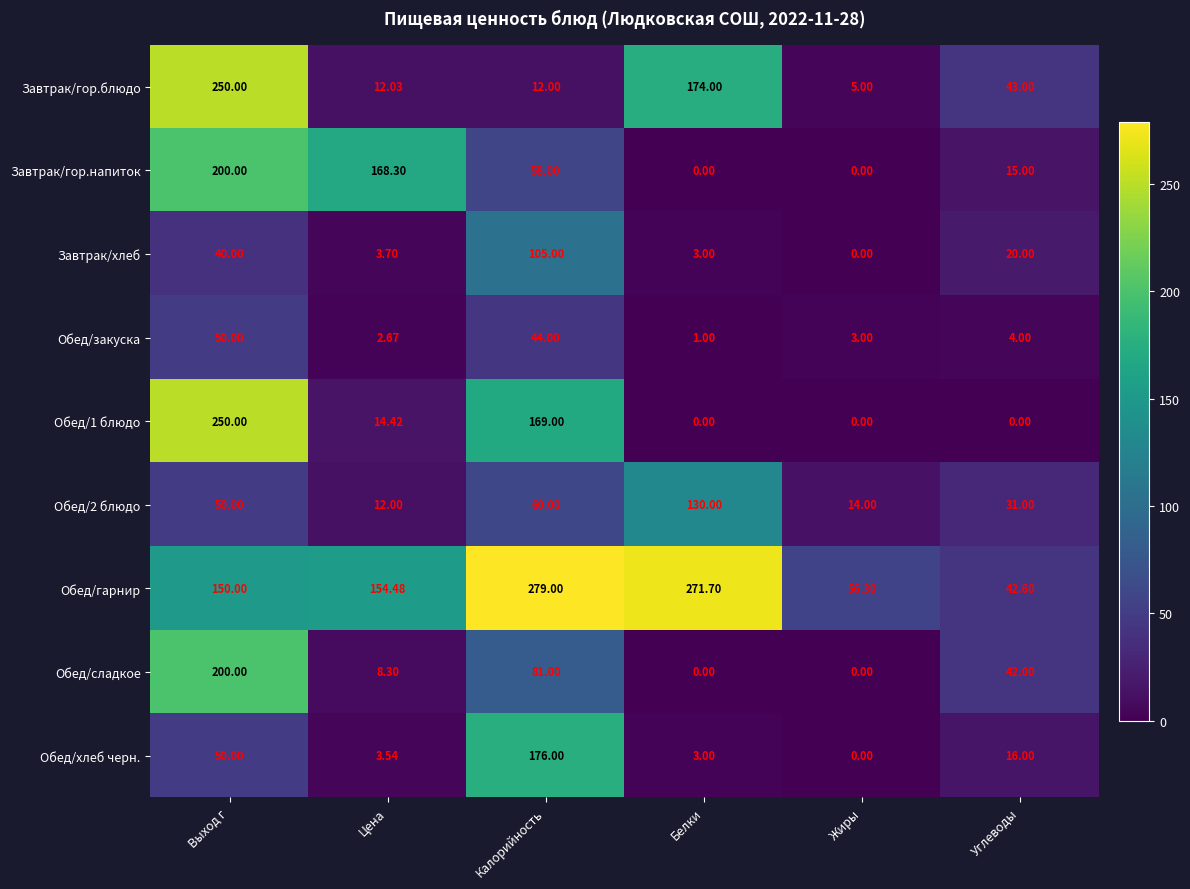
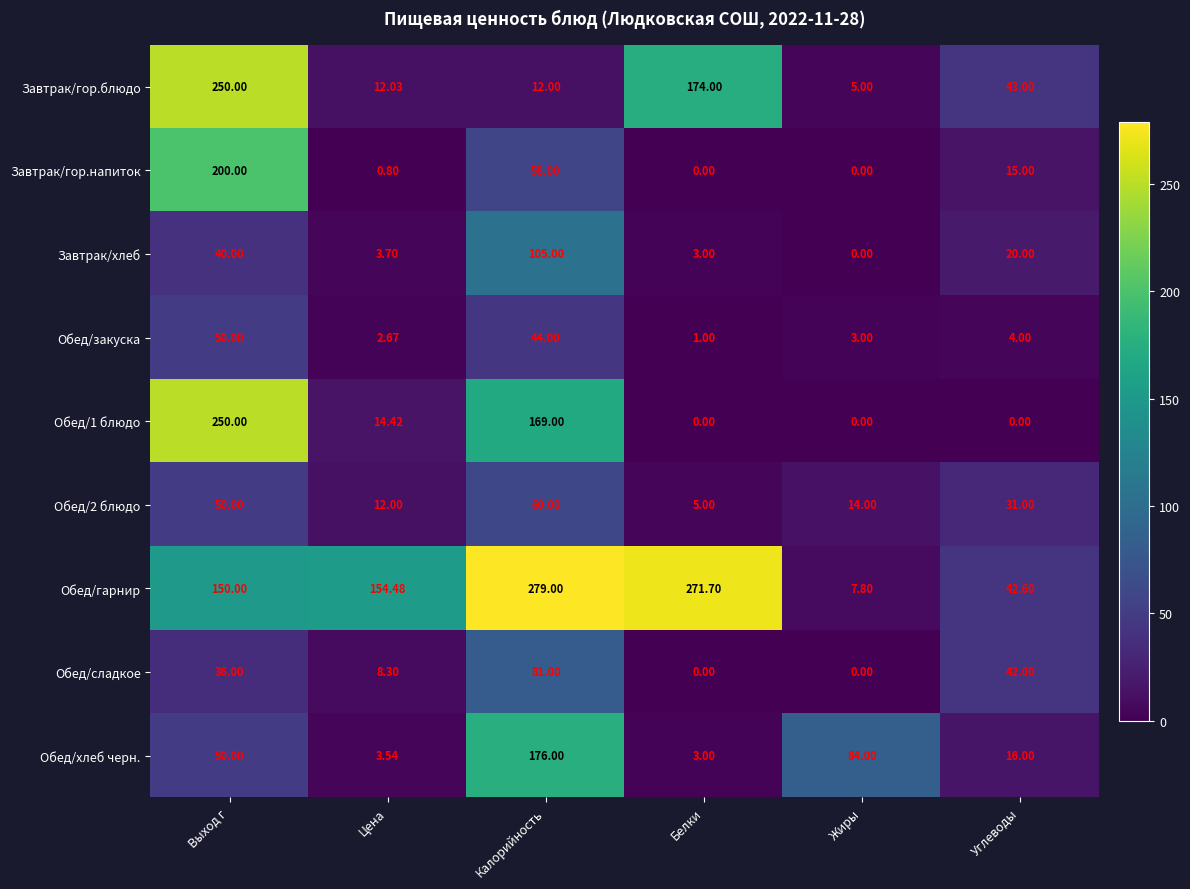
Завтрак/гор.напиток, Цена: 168.30 -> 0.80
Обед/2 блюдо, Белки: 130.00 -> 5.00
Обед/гарнир, Жиры: 56.30 -> 7.80
Обед/сладкое, Выход г: 200.00 -> 36.00
Обед/хлеб черн., Жиры: 0.00 -> 84.00
